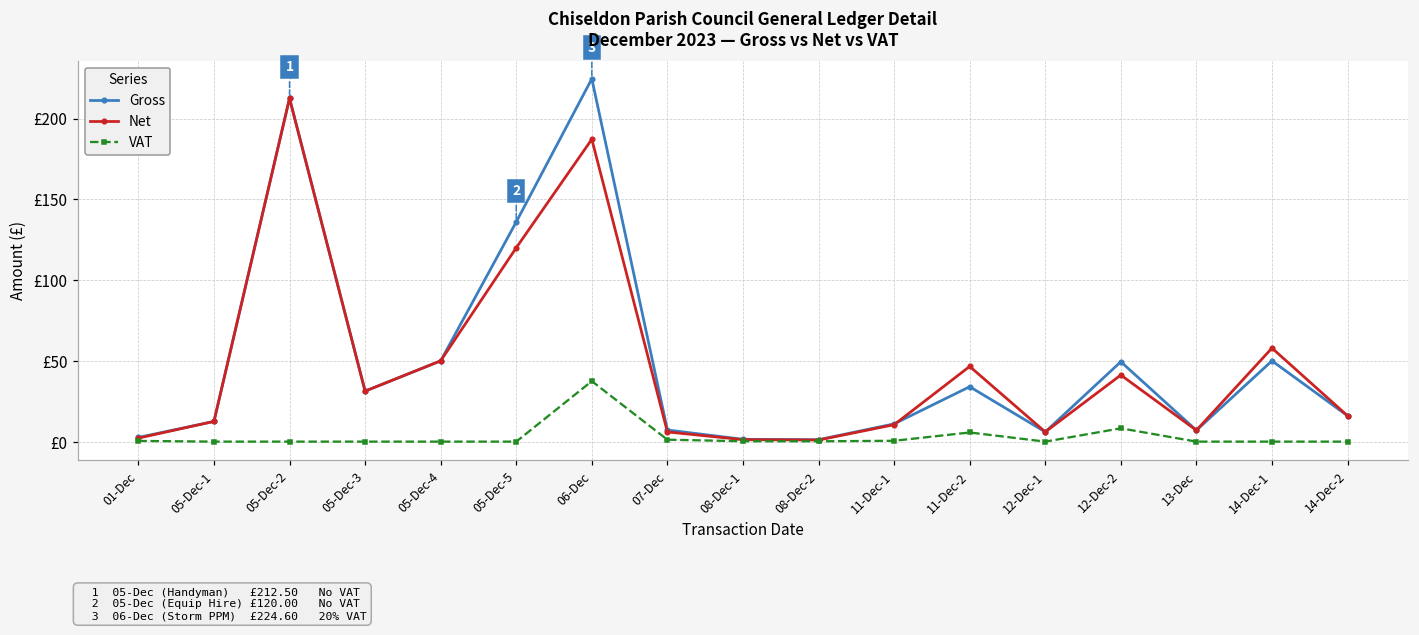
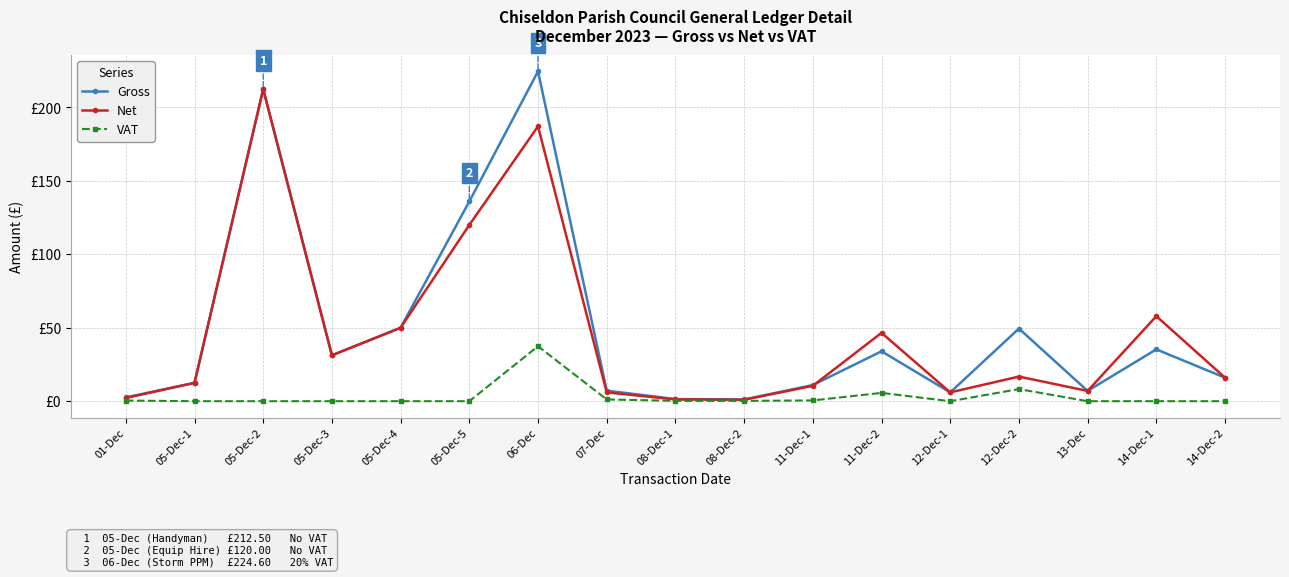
Net, 12-Dec-2: £41 -> £17
Gross, 14-Dec-1: £50 -> £35
